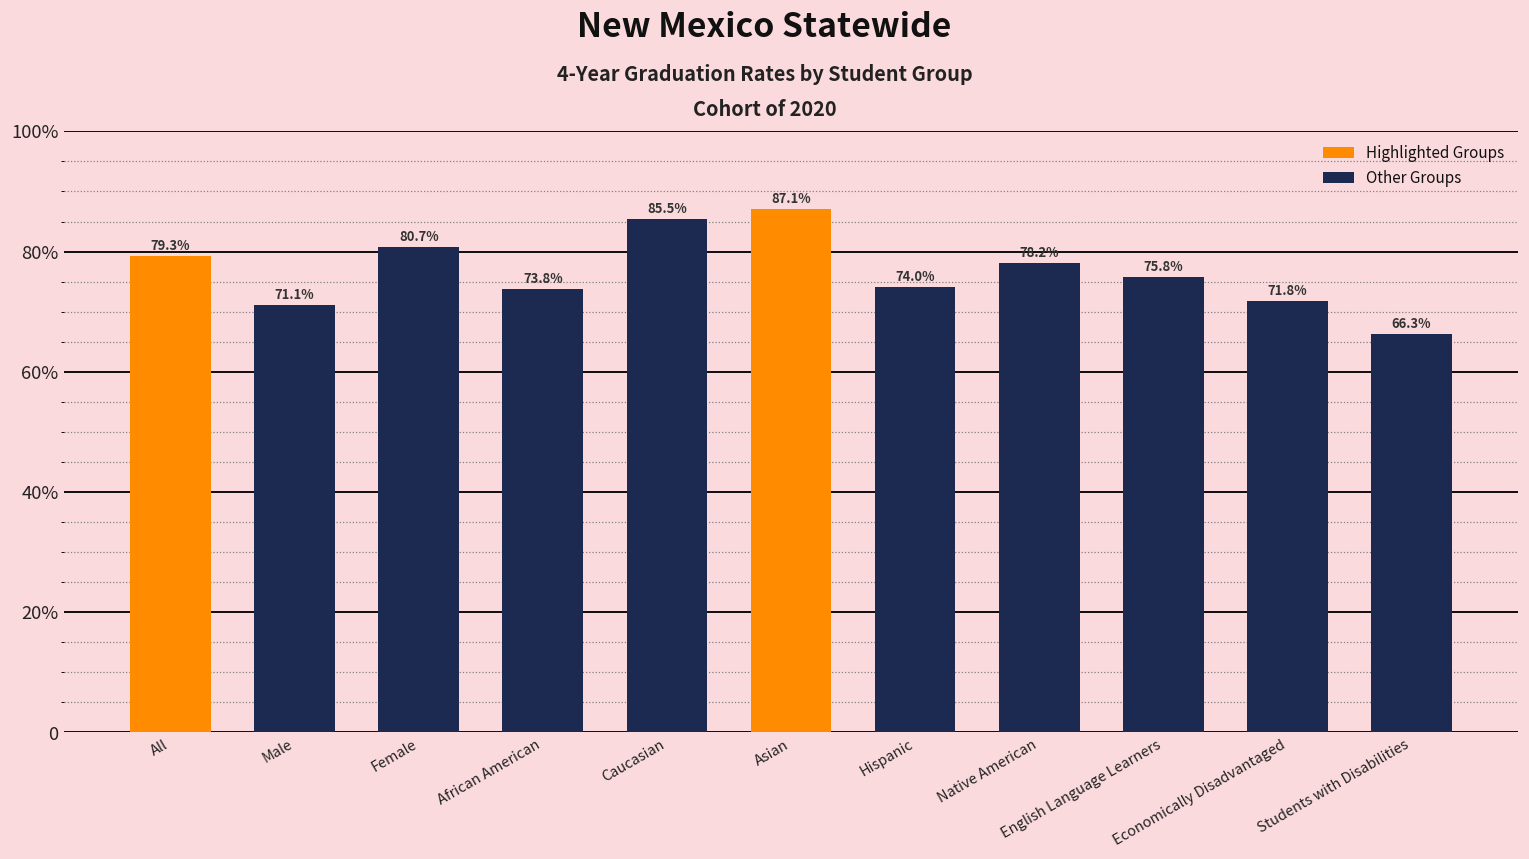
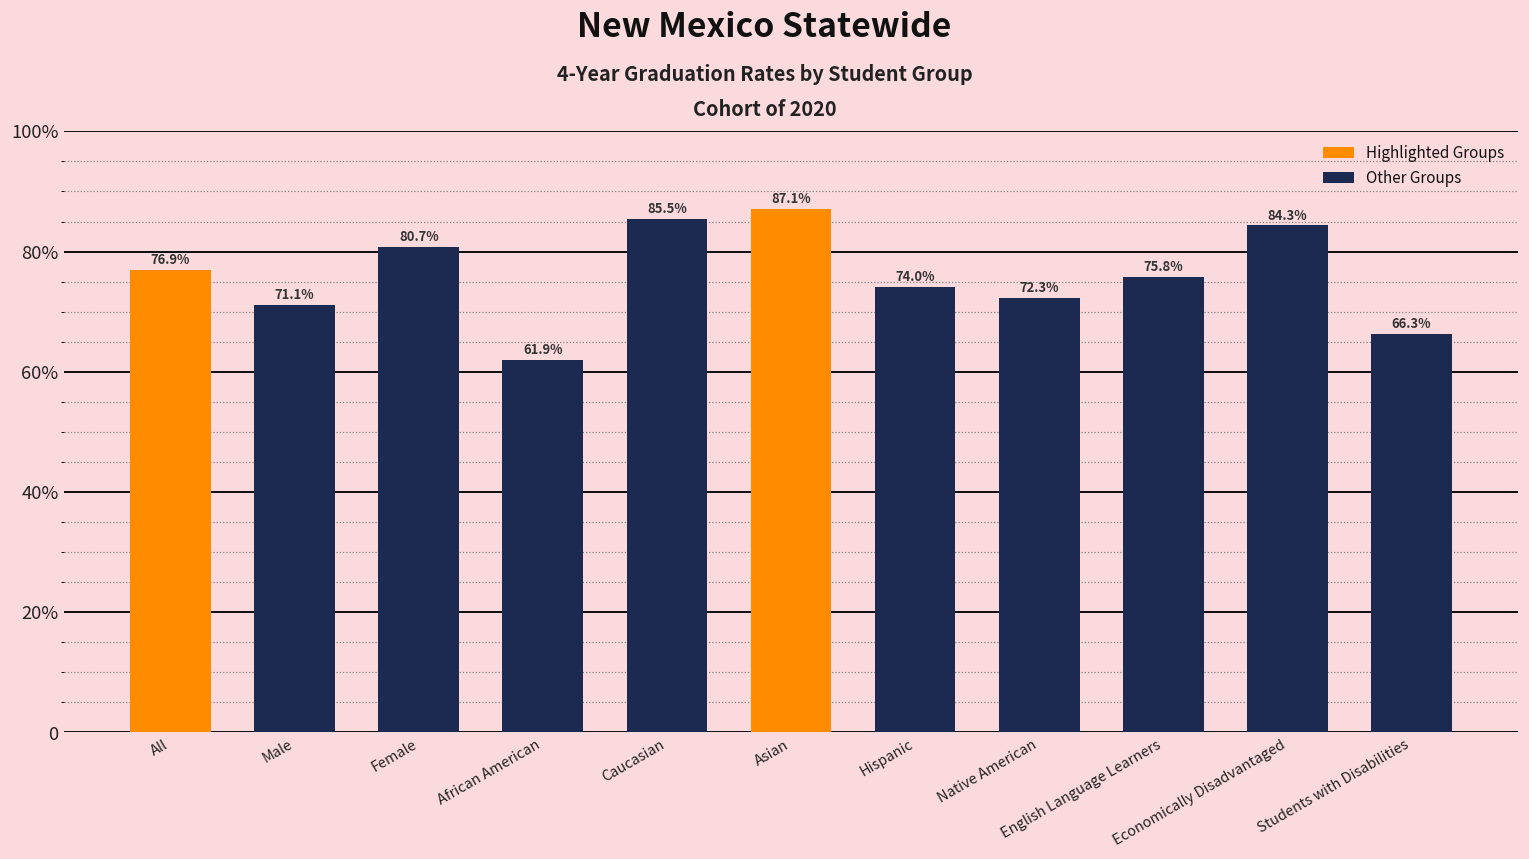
All: 79.3% -> 76.9%
African American: 73.8% -> 61.9%
Native American: 78.2% -> 72.3%
Economically Disadvantaged: 71.8% -> 84.3%
